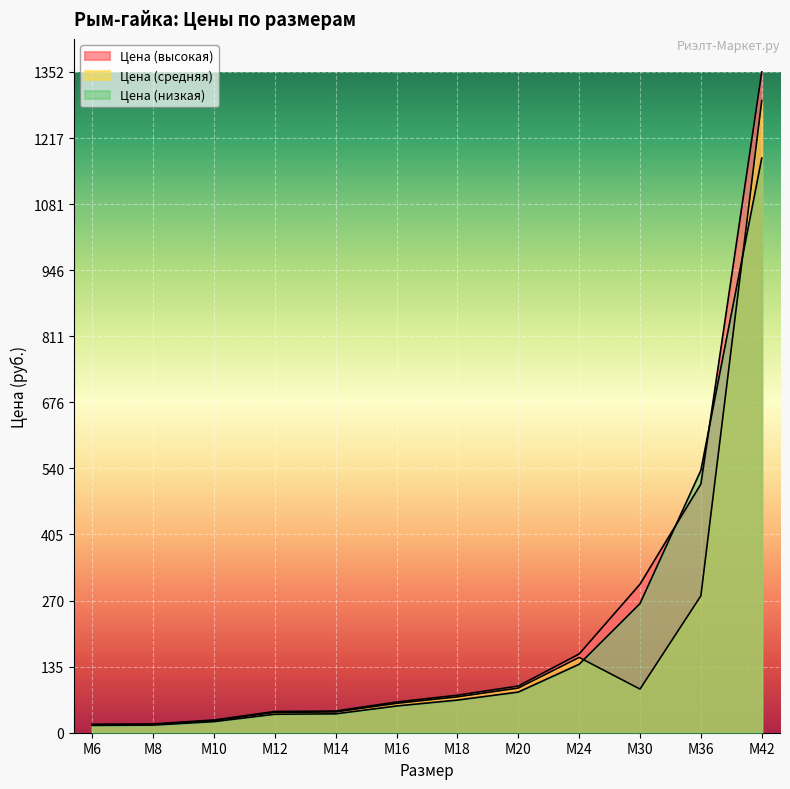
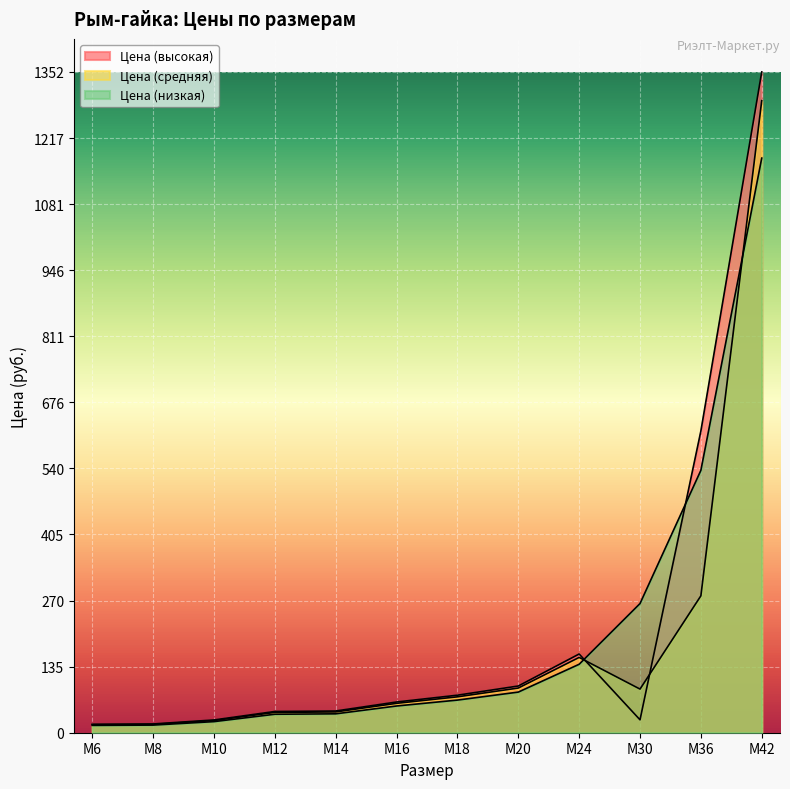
Цена (высокая), М30: 300 -> 30
Цена (высокая), М36: 510 -> 620
